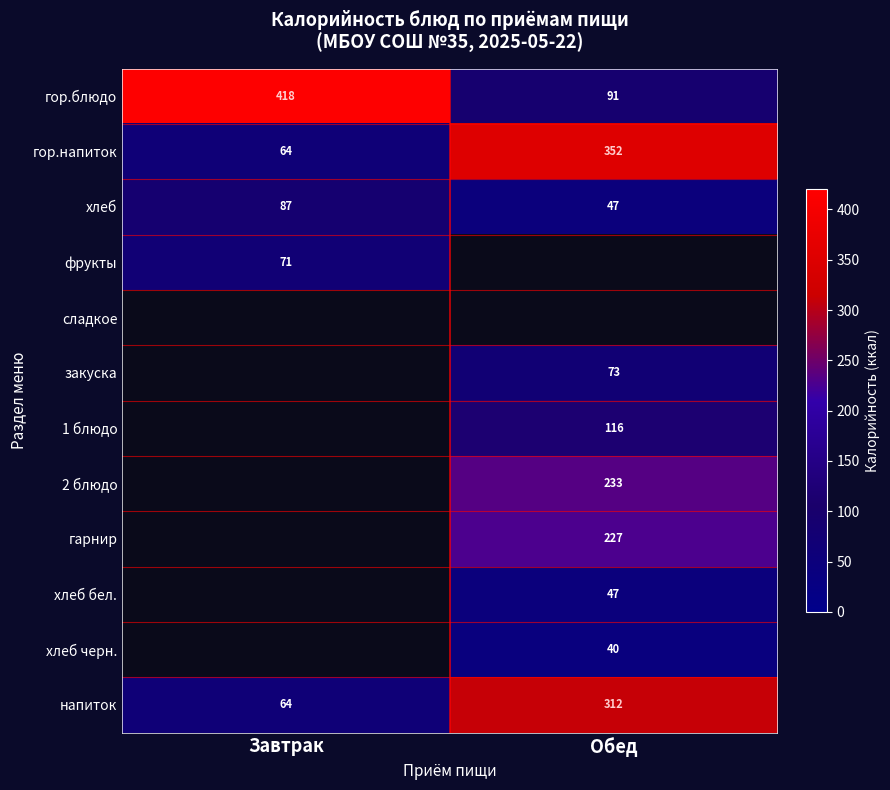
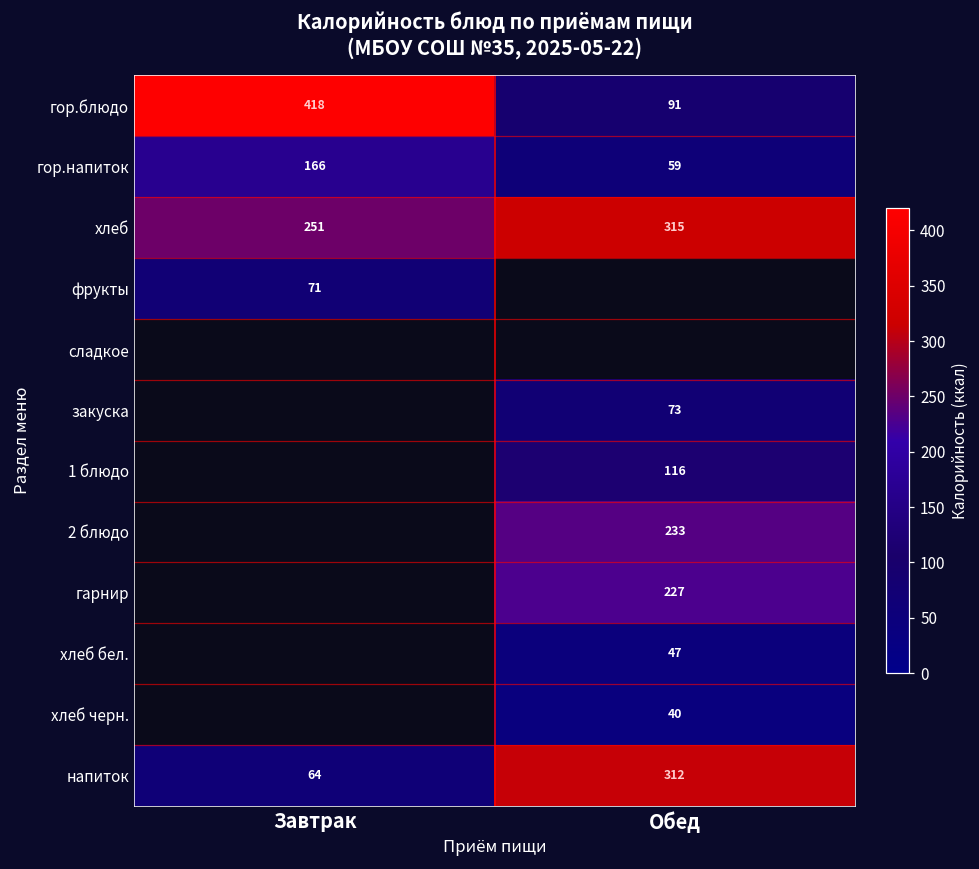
гор.напиток, Завтрак: 64 -> 166
гор.напиток, Обед: 352 -> 59
хлеб, Завтрак: 87 -> 251
хлеб, Обед: 47 -> 315
